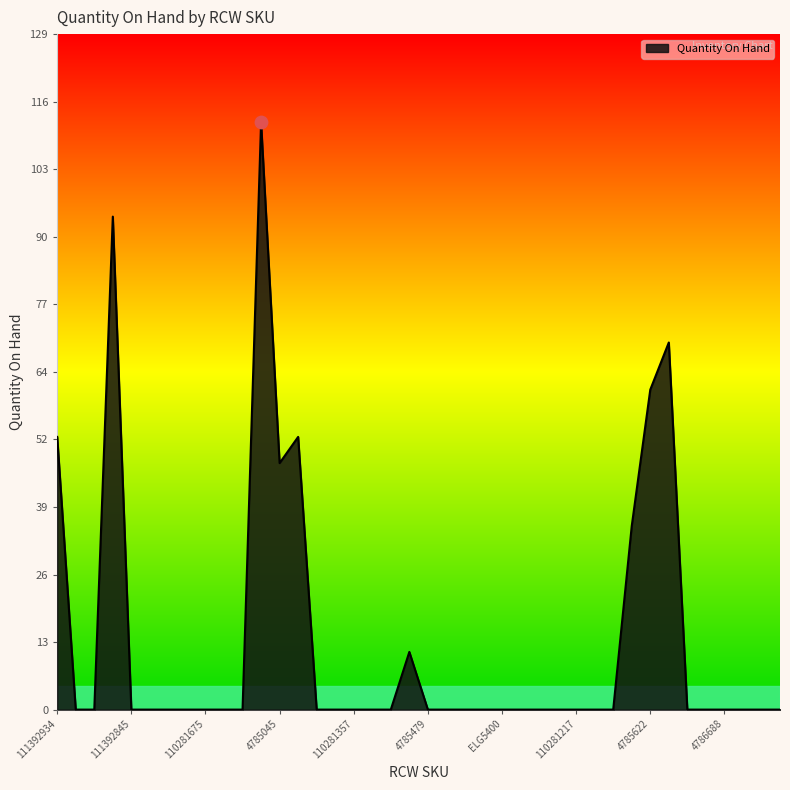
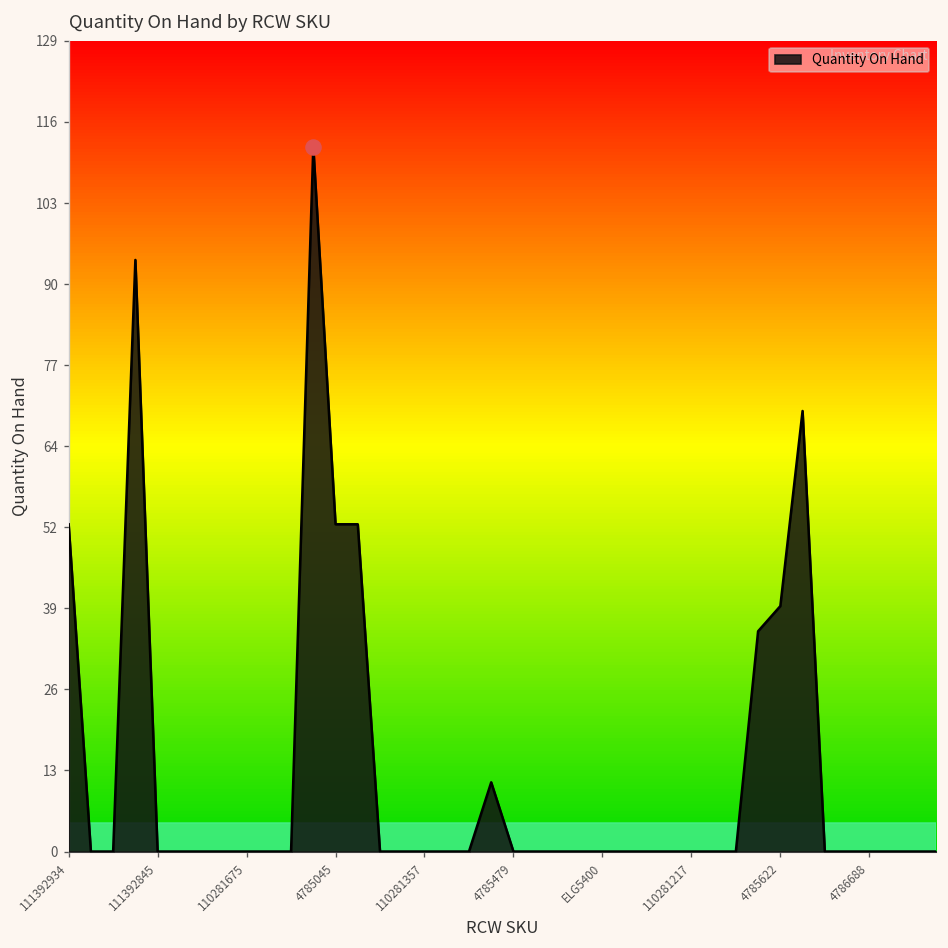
Quantity On Hand, 4785045: 47 -> 52
Quantity On Hand, 4785622: 61 -> 39
